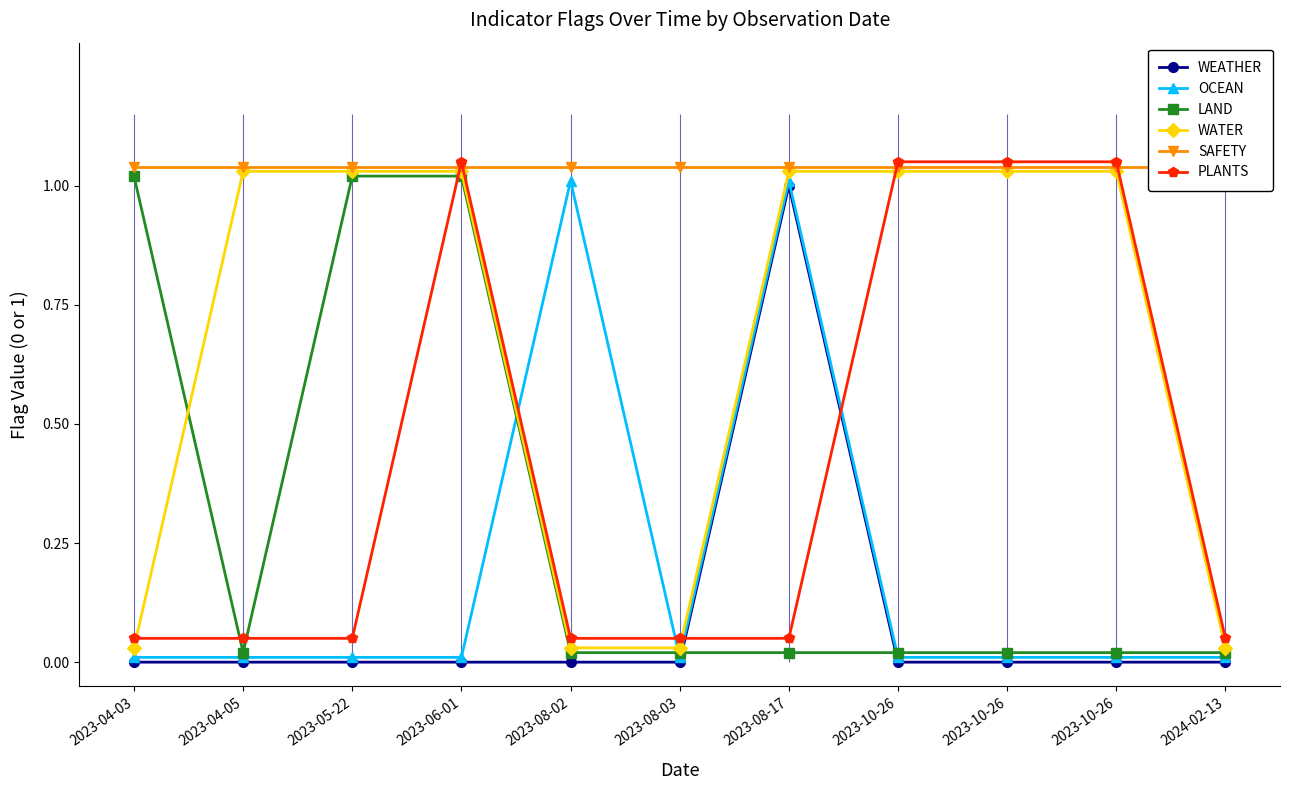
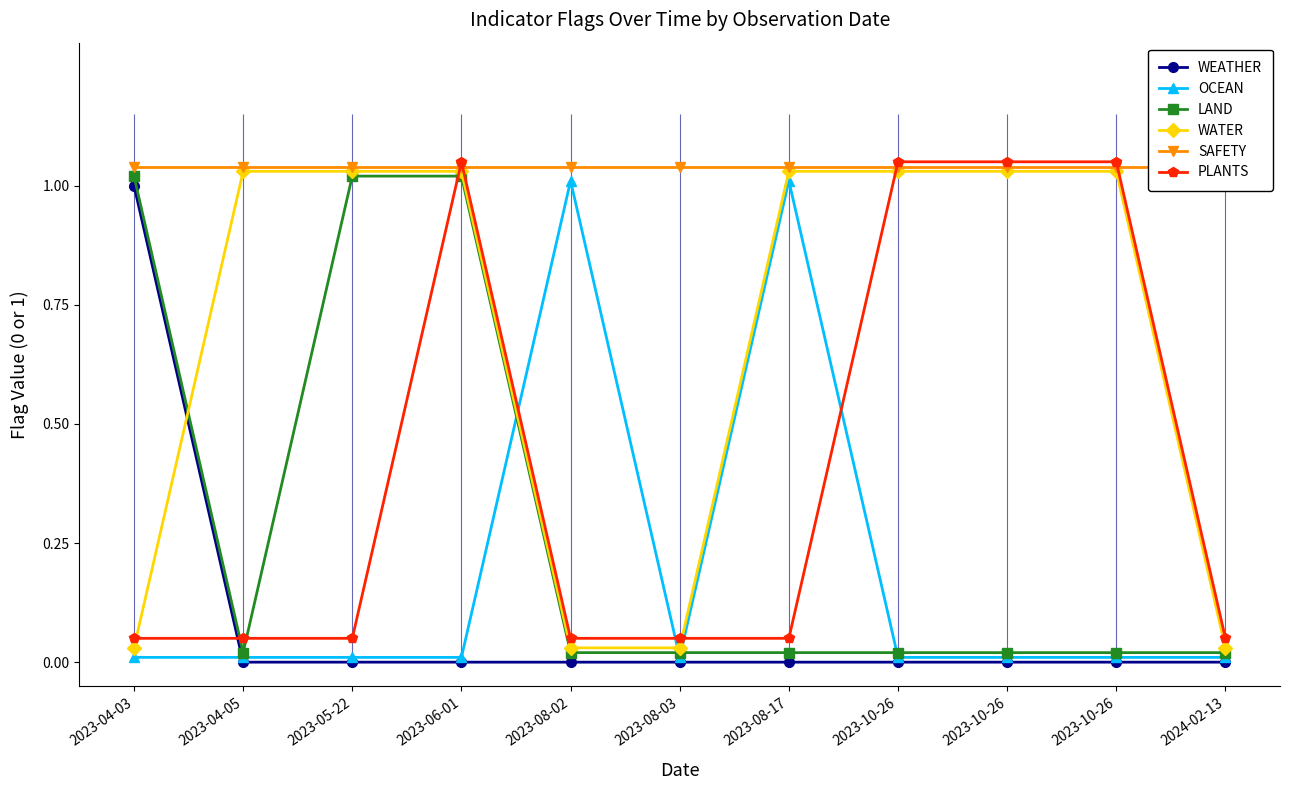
WEATHER, 2023-04-03: 0 -> 1
WEATHER, 2023-08-17: 1 -> 0
